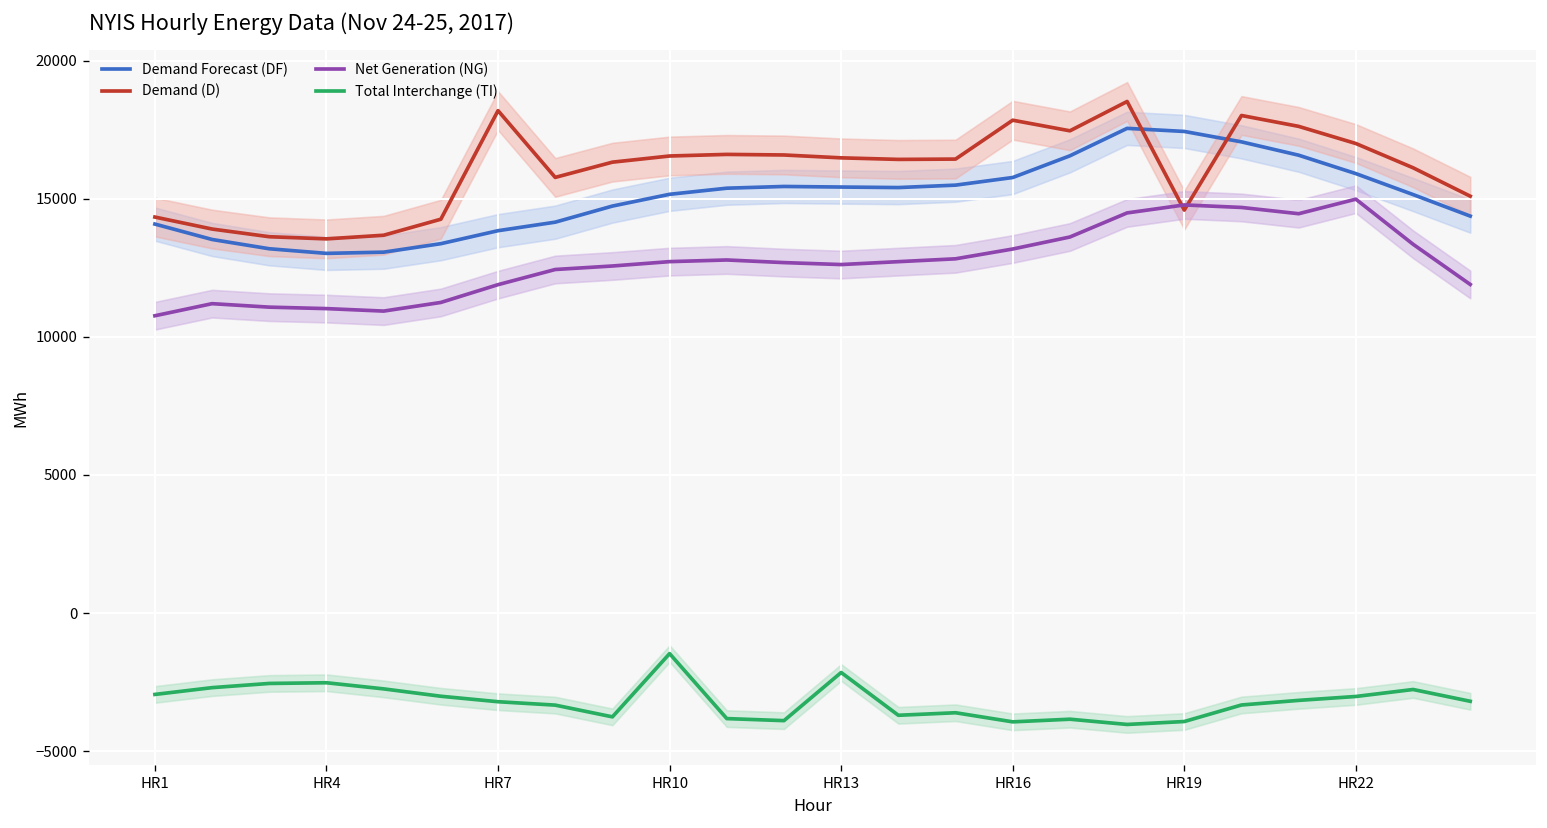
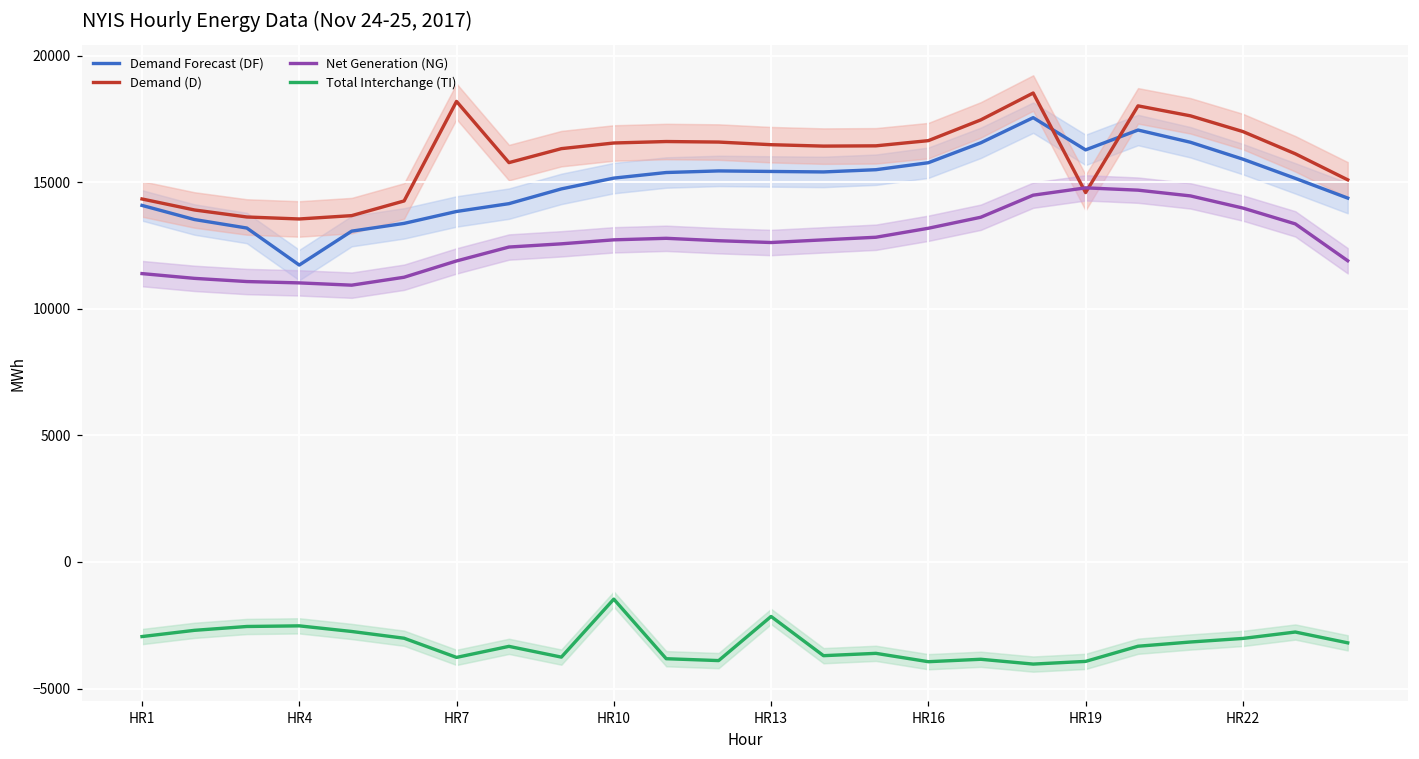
Net Generation (NG), HR1: 10800 -> 11400
Demand Forecast (DF), HR4: 13000 -> 11700
Total Interchange (TI), HR7: -3200 -> -3800
Demand (D), HR16: 17800 -> 16600
Demand Forecast (DF), HR19: 17400 -> 16300
Net Generation (NG), HR22: 15000 -> 14000
